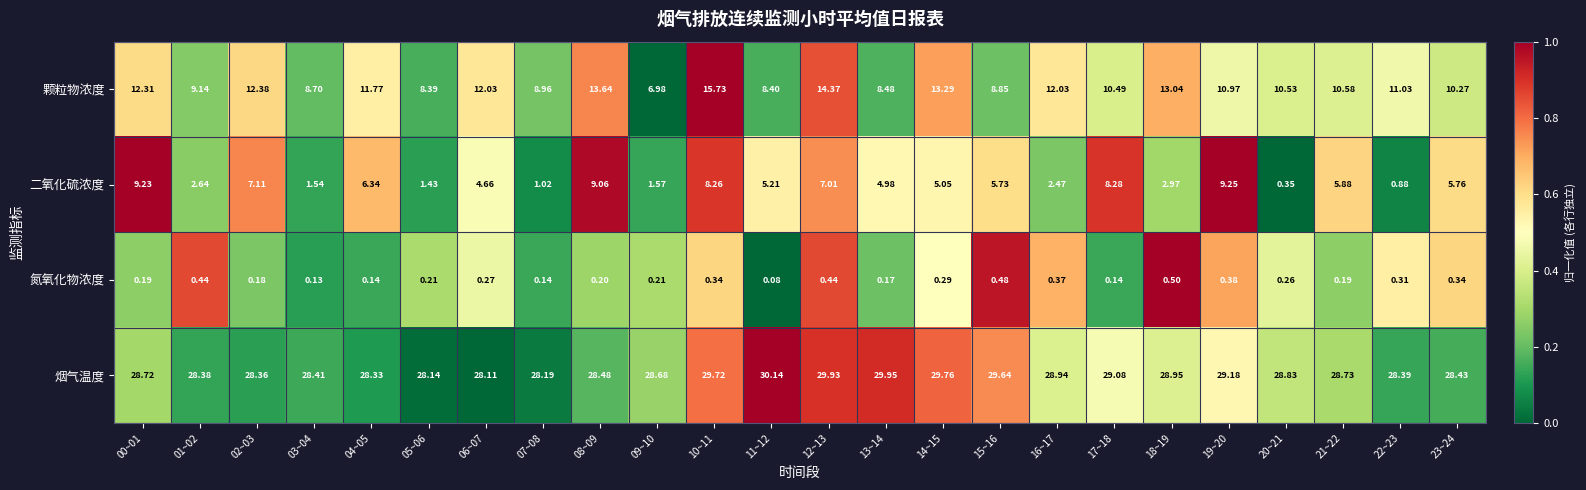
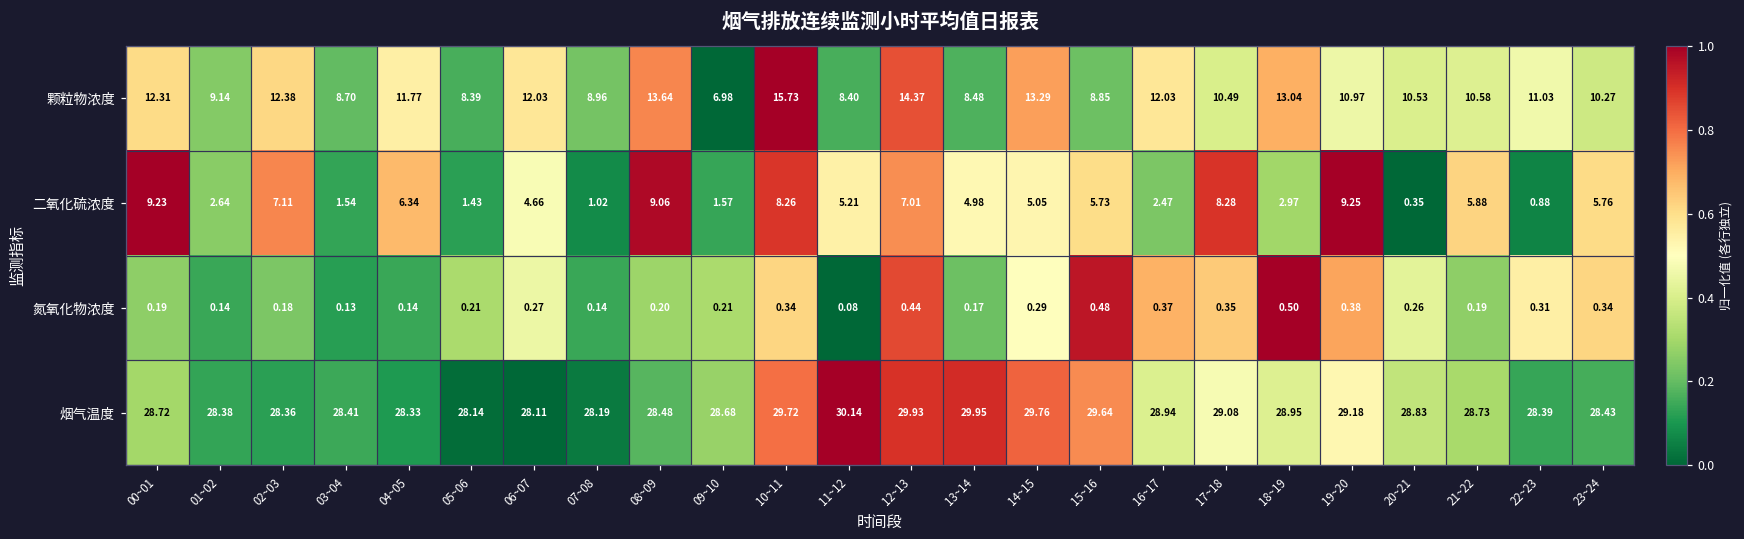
氮氧化物浓度, 01~02: 0.44 -> 0.14
氮氧化物浓度, 17~18: 0.14 -> 0.35
